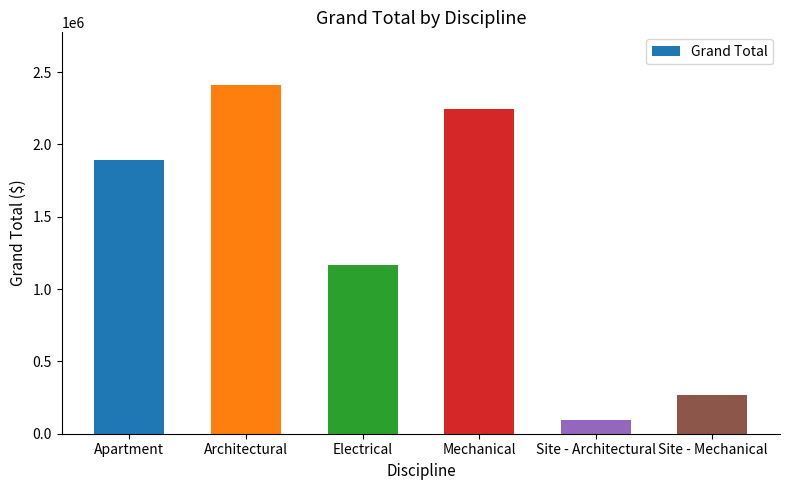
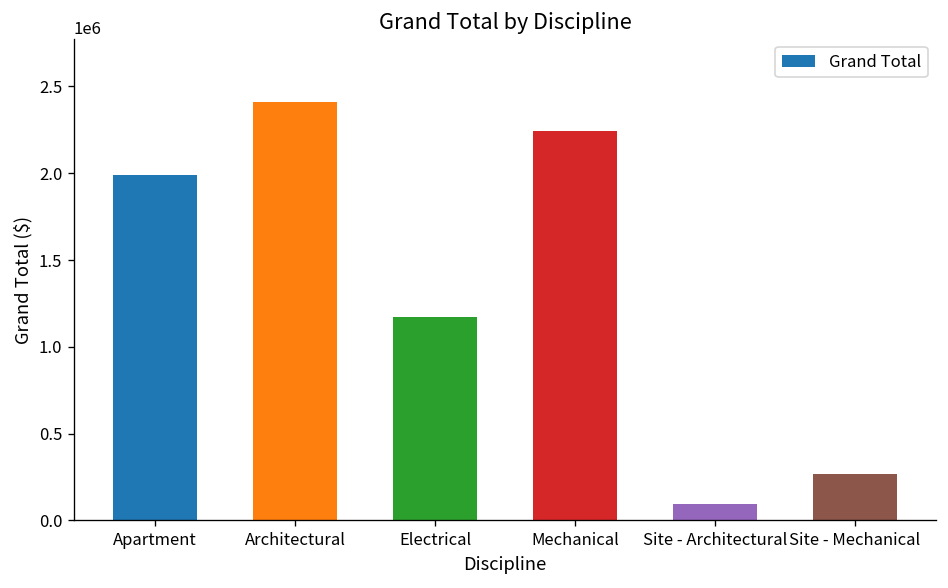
Apartment: 1890000 -> 1990000
